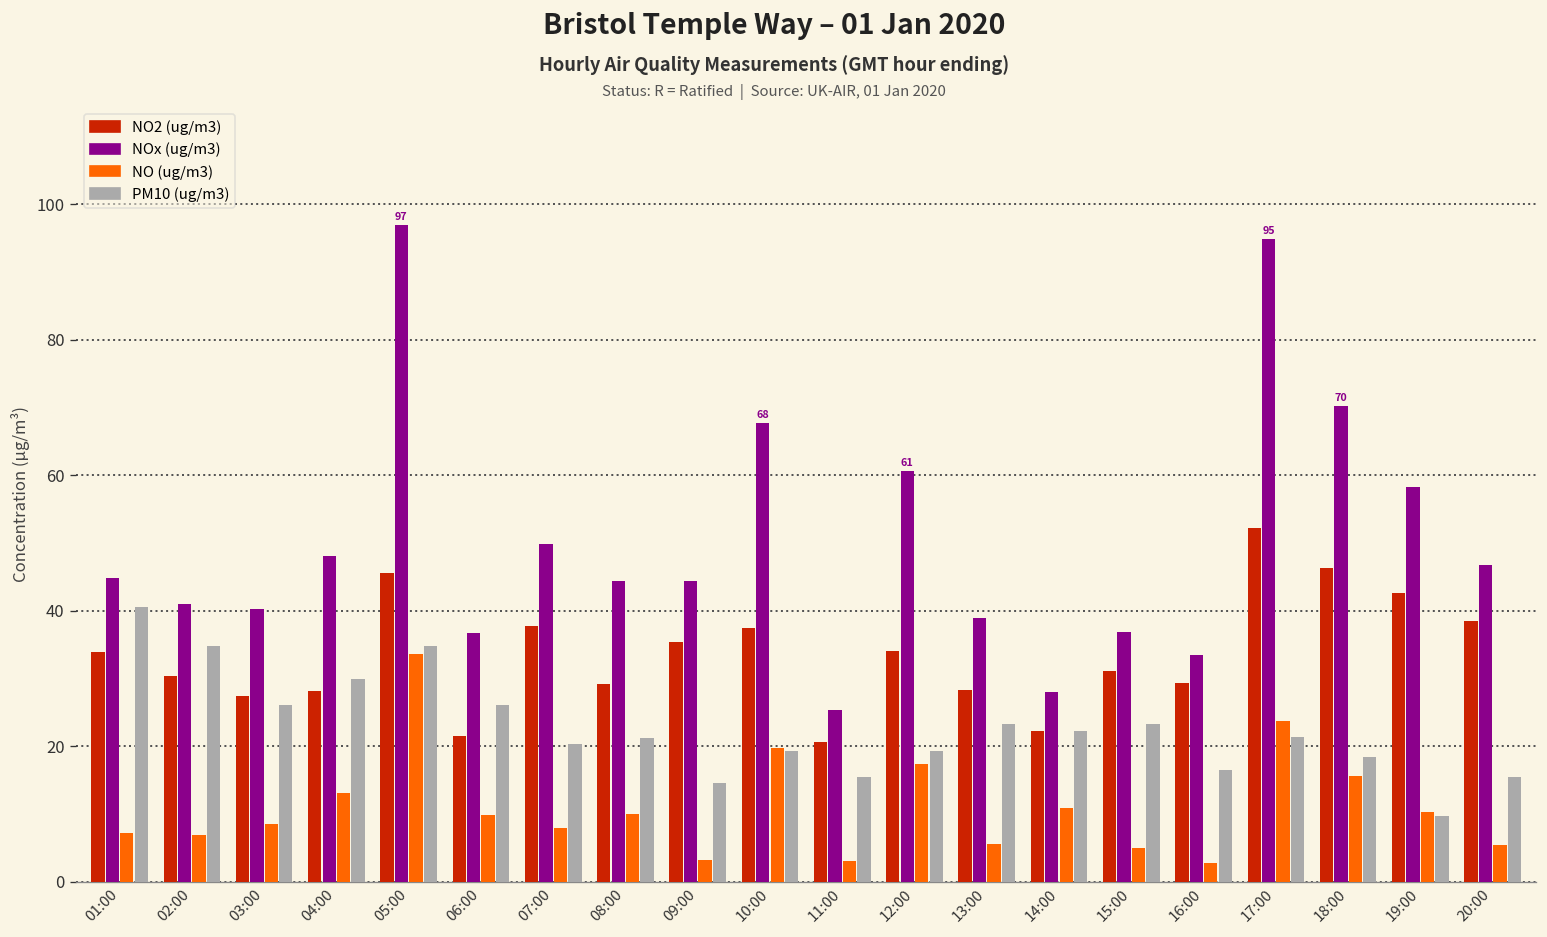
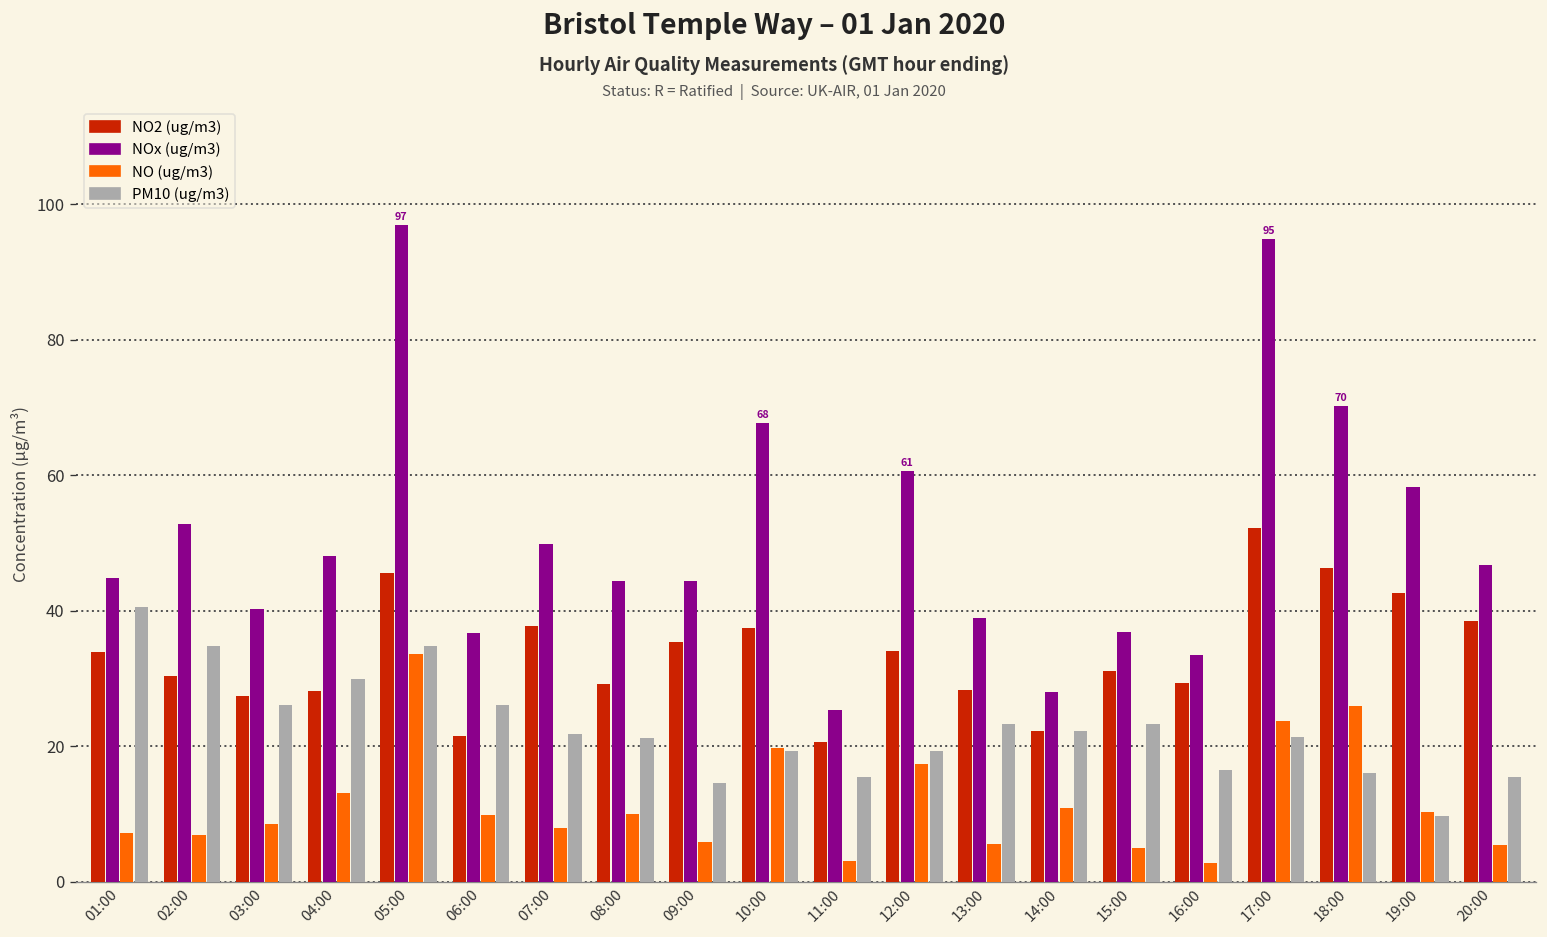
NOx (ug/m3), 02:00: 41 -> 53
PM10 (ug/m3), 07:00: 20 -> 22
NO (ug/m3), 09:00: 3 -> 6
NO (ug/m3), 18:00: 16 -> 26
PM10 (ug/m3), 18:00: 18 -> 16
